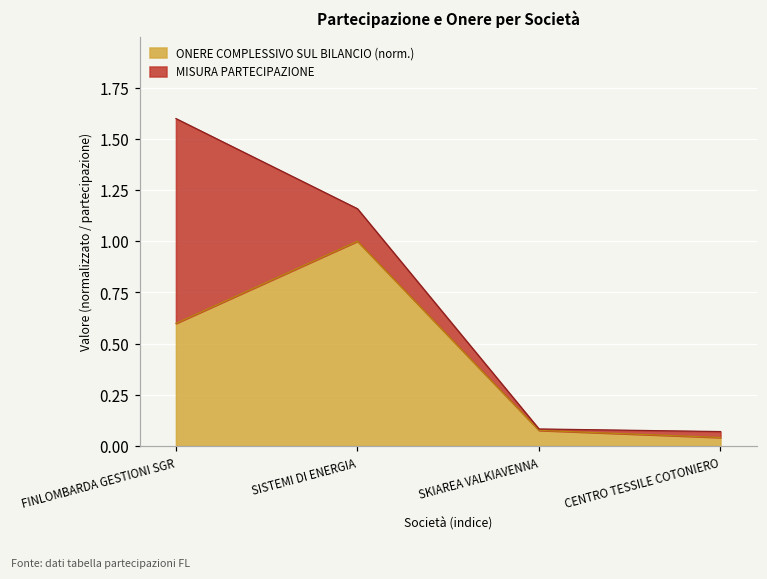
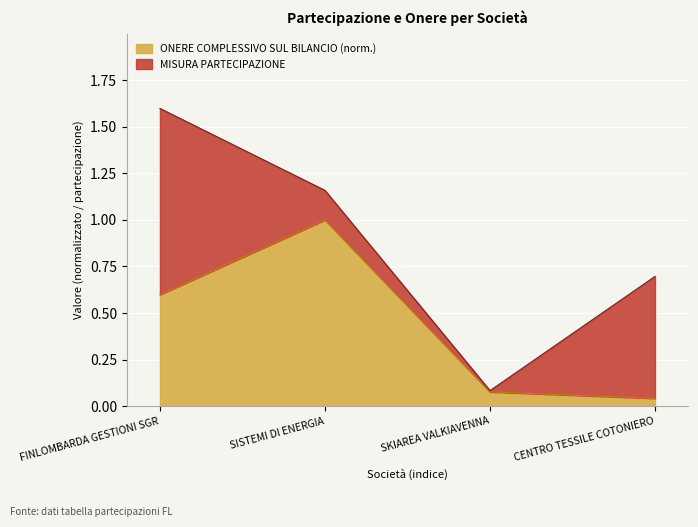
MISURA PARTECIPAZIONE, CENTRO TESSILE COTONIERO: 0.03 -> 0.66
